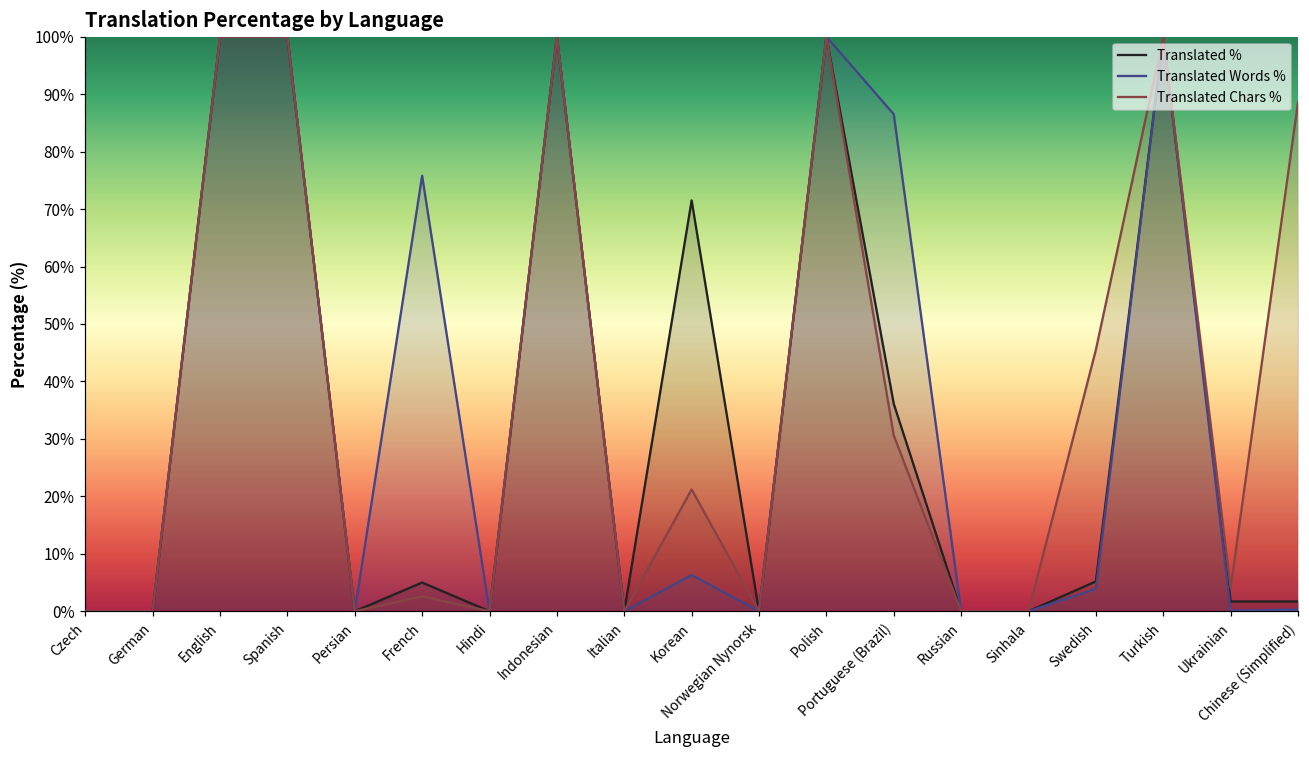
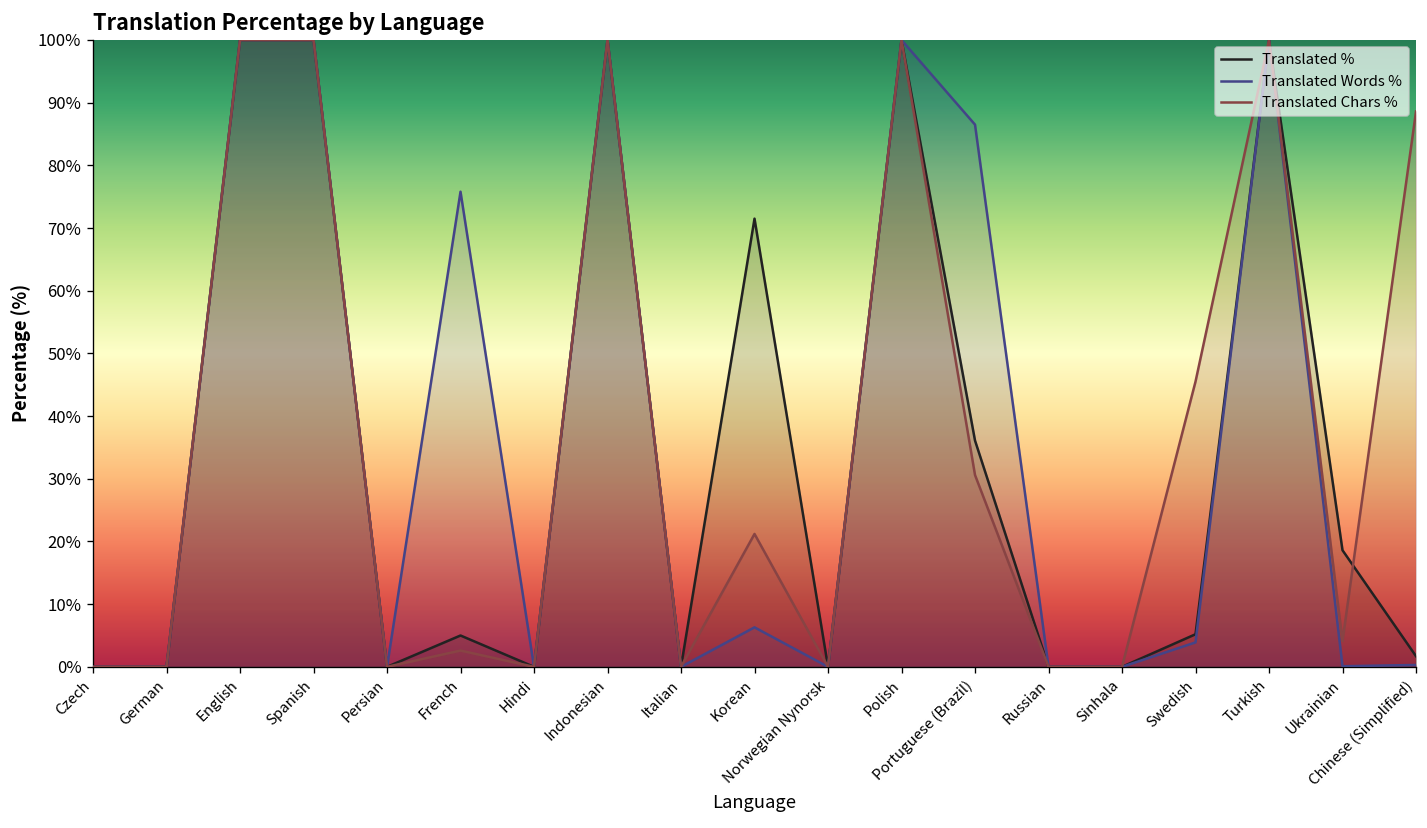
Translated %, Ukrainian: 2% -> 19%
